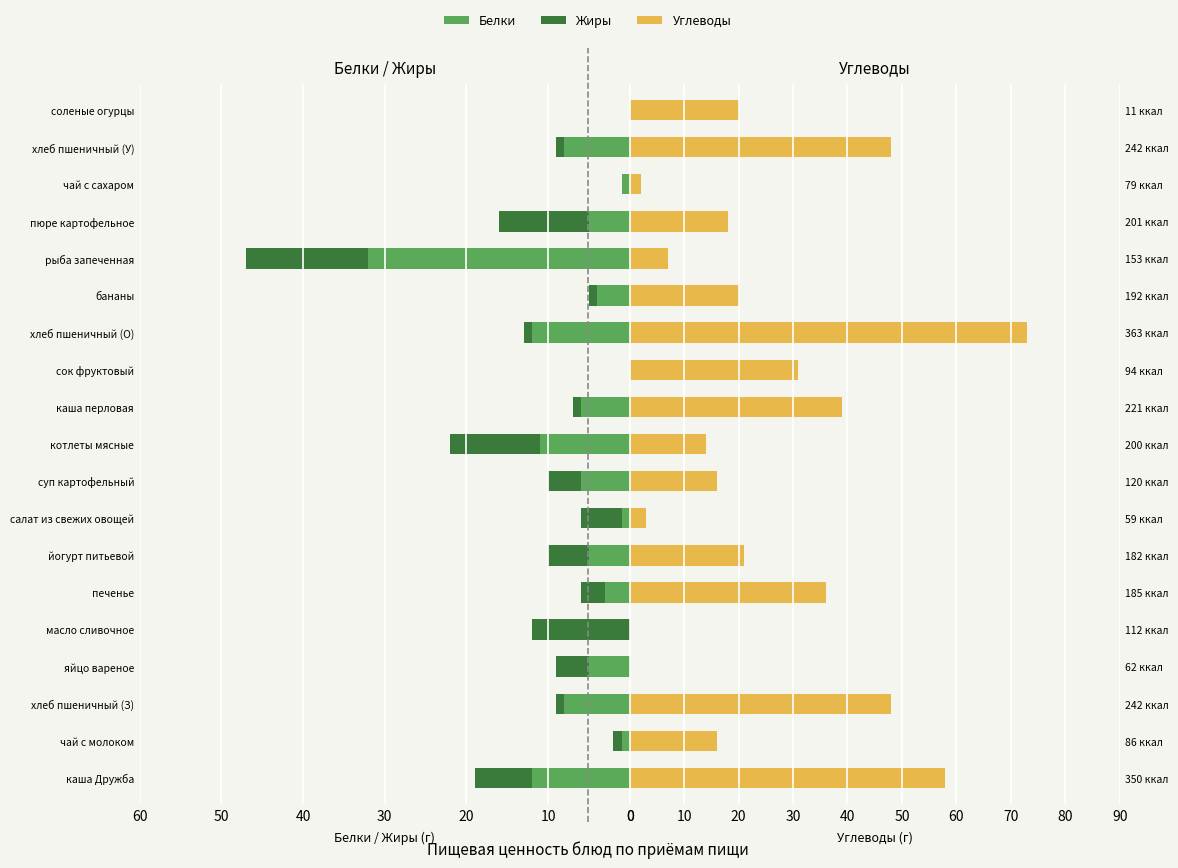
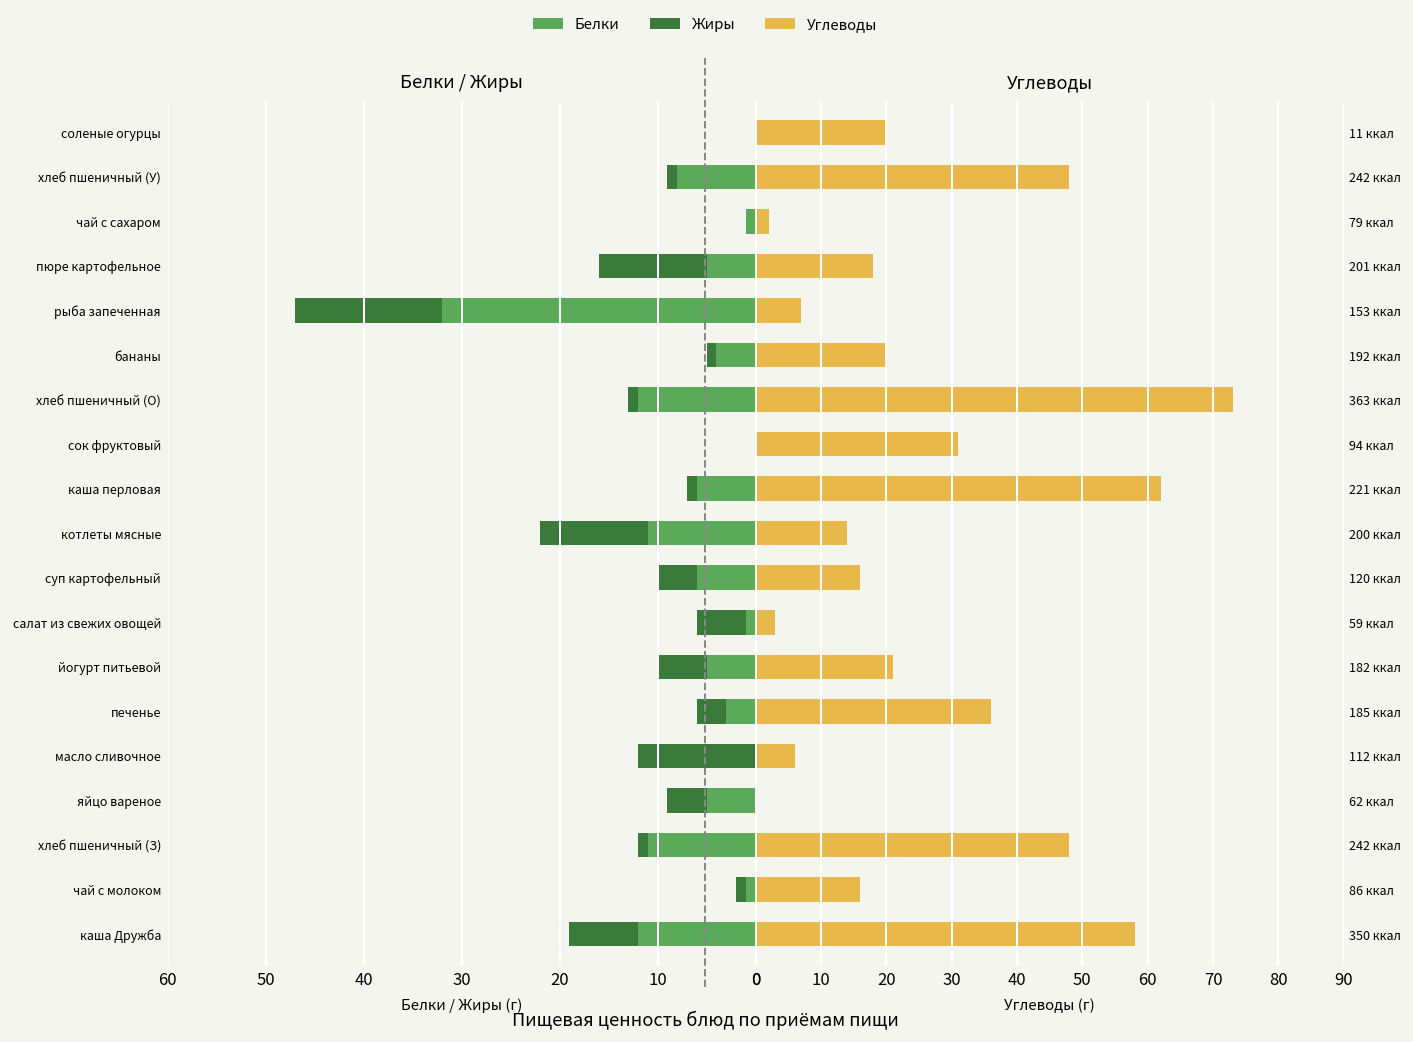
Белки / Жиры, Белки, хлеб пшеничный (З): 8 -> 11
Углеводы, 221 ккал: 39 -> 62
Углеводы, 112 ккал: 0 -> 6
